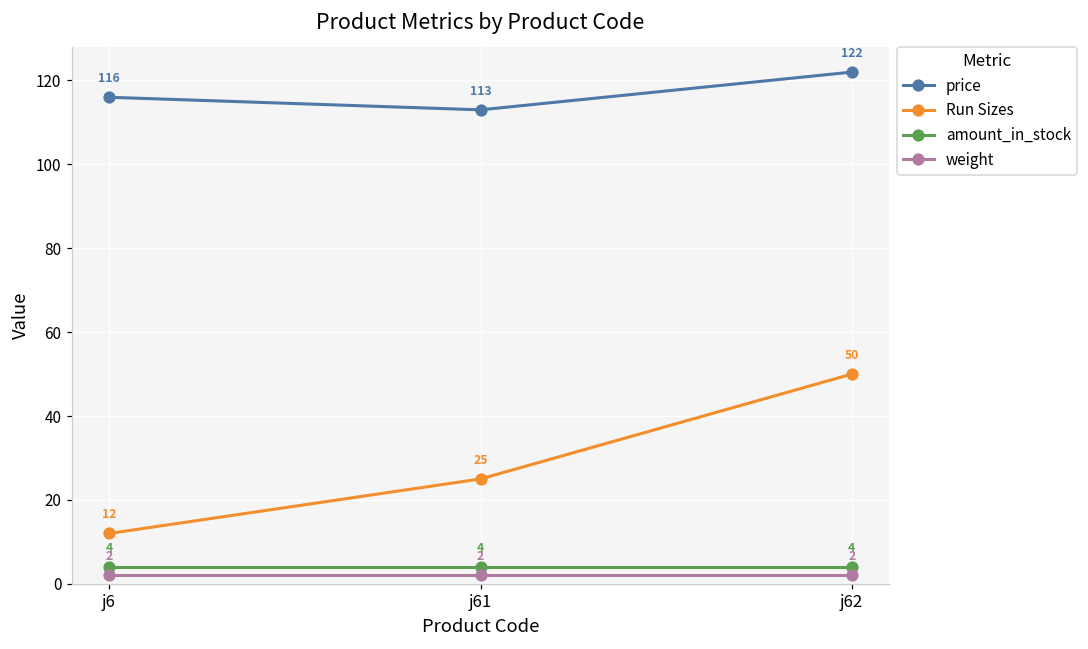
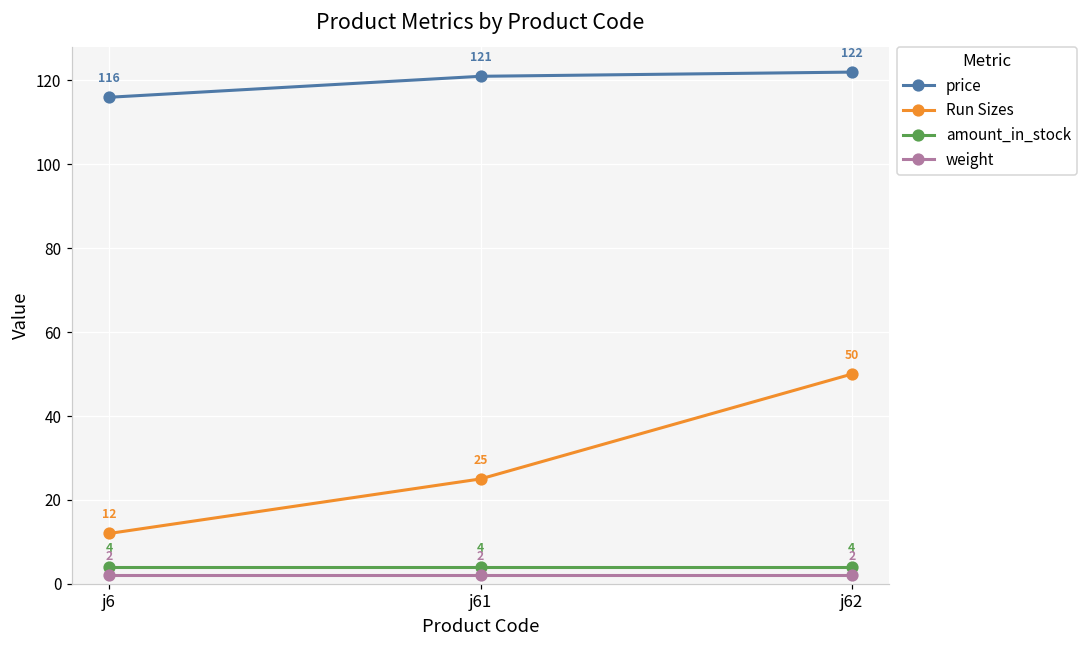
price, j61: 113 -> 121
